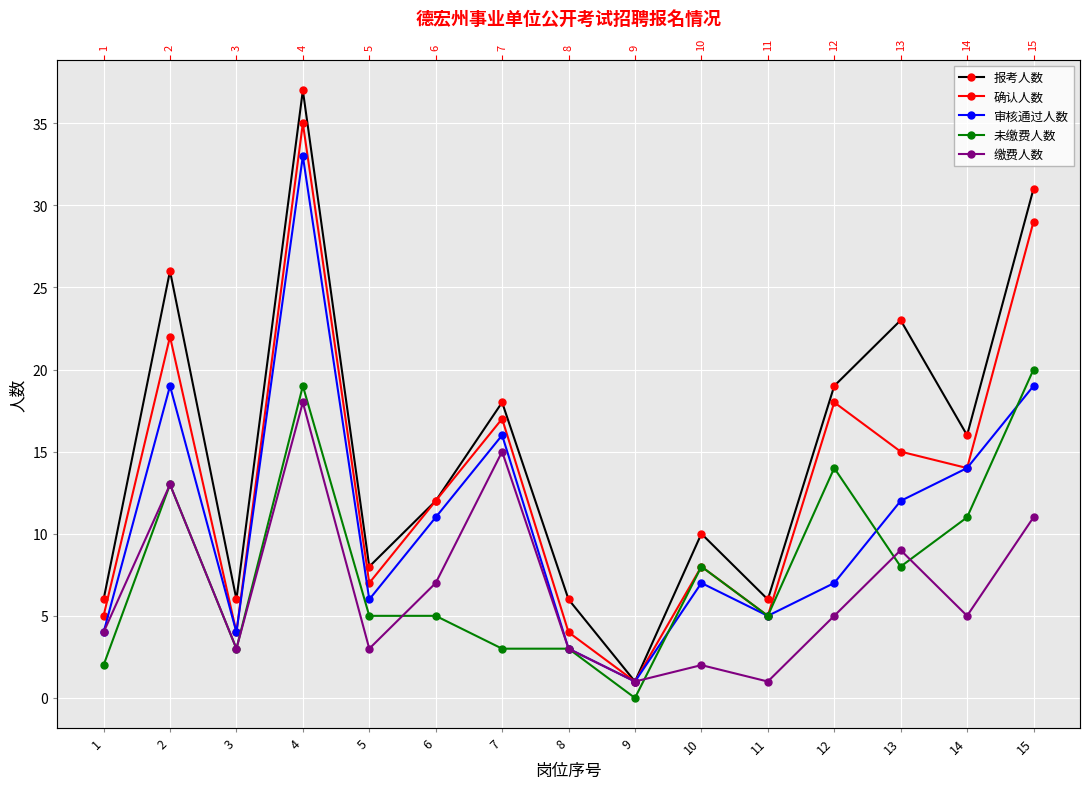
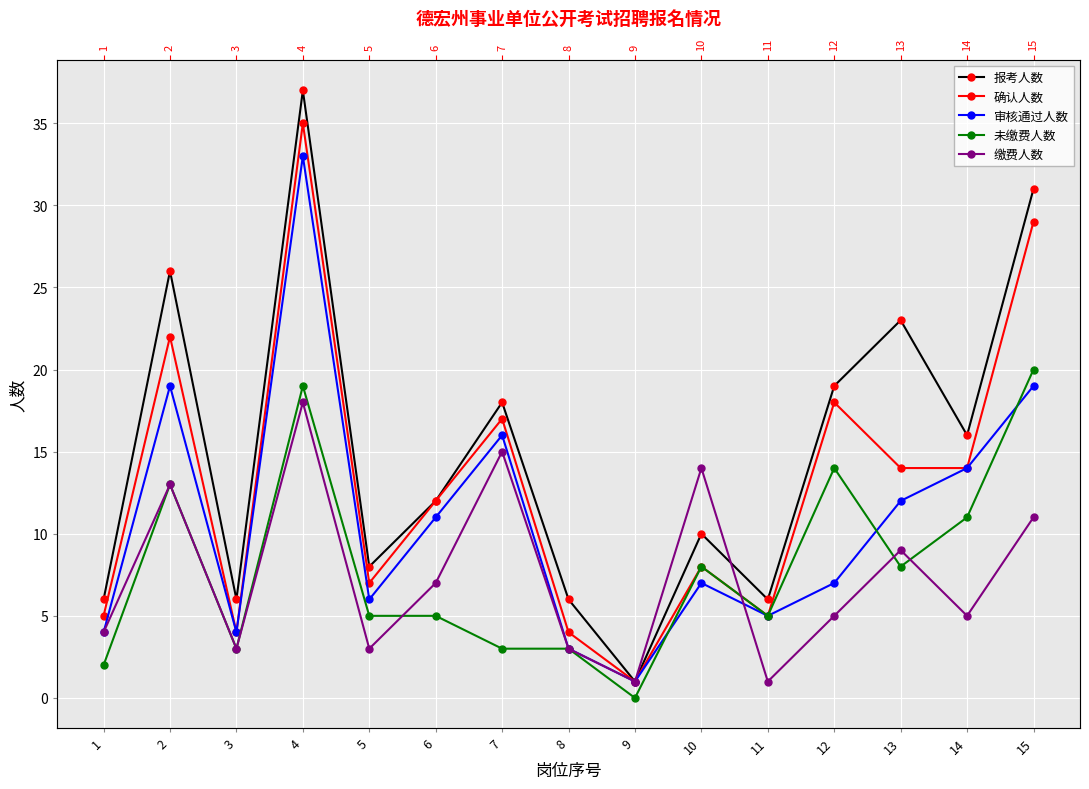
缴费人数, 10: 2 -> 14
确认人数, 13: 15 -> 14
